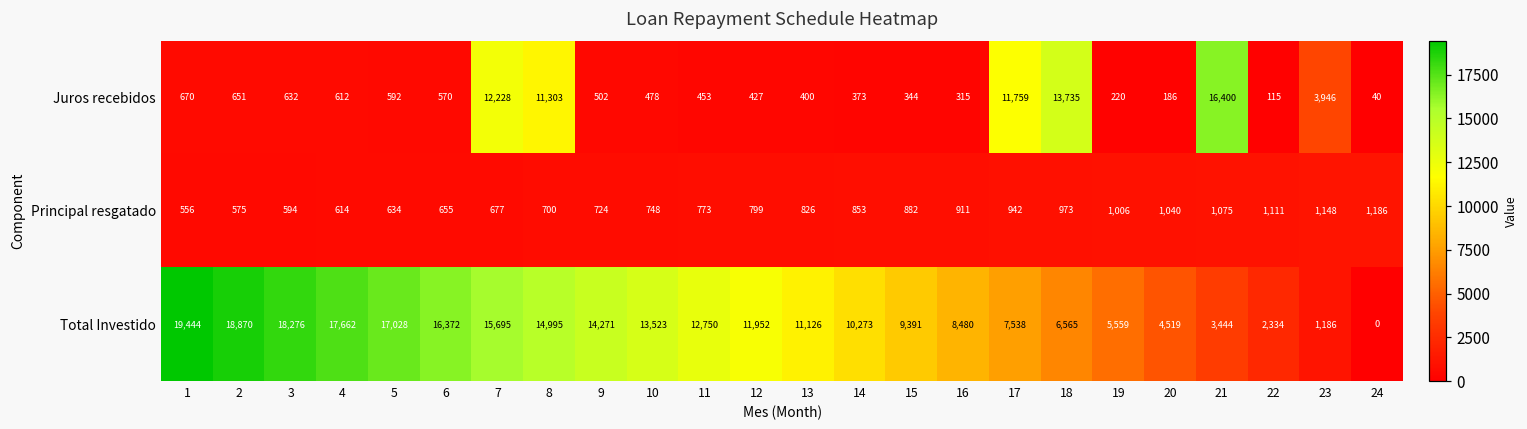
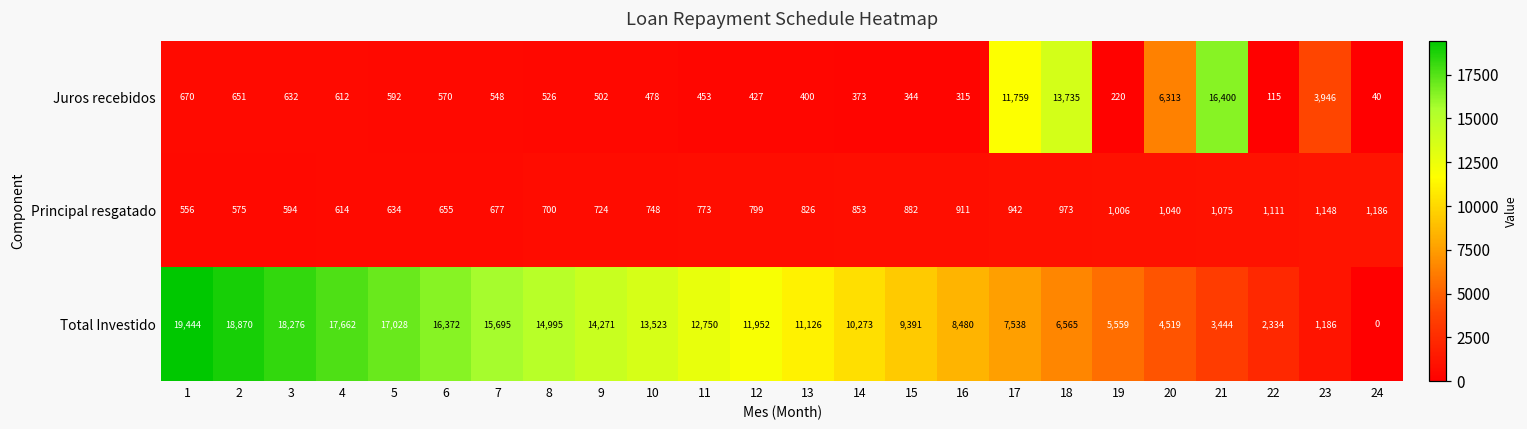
Juros recebidos, 7: 12,228 -> 548
Juros recebidos, 8: 11,303 -> 526
Juros recebidos, 20: 186 -> 6,313
